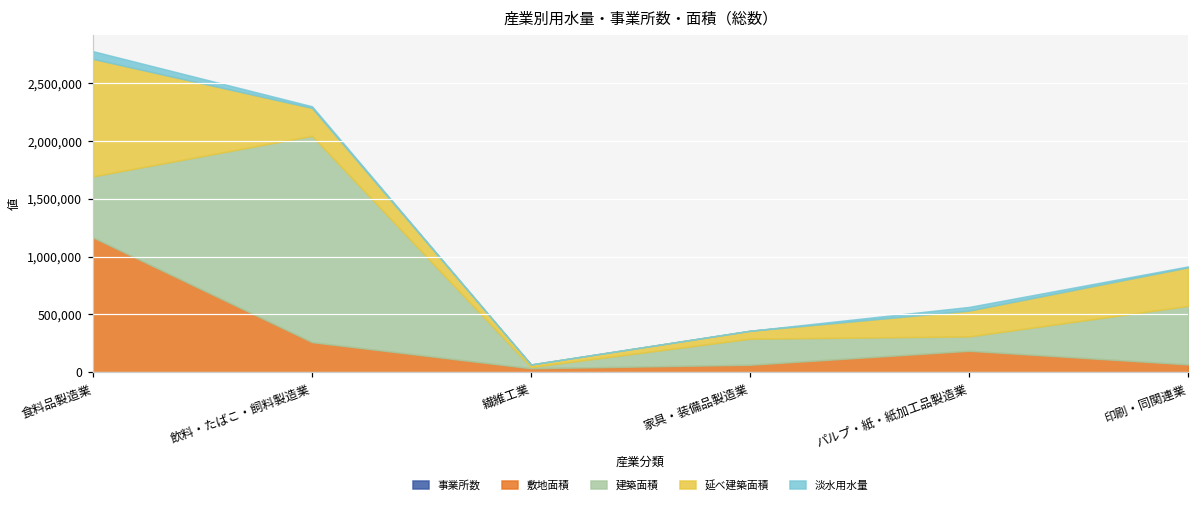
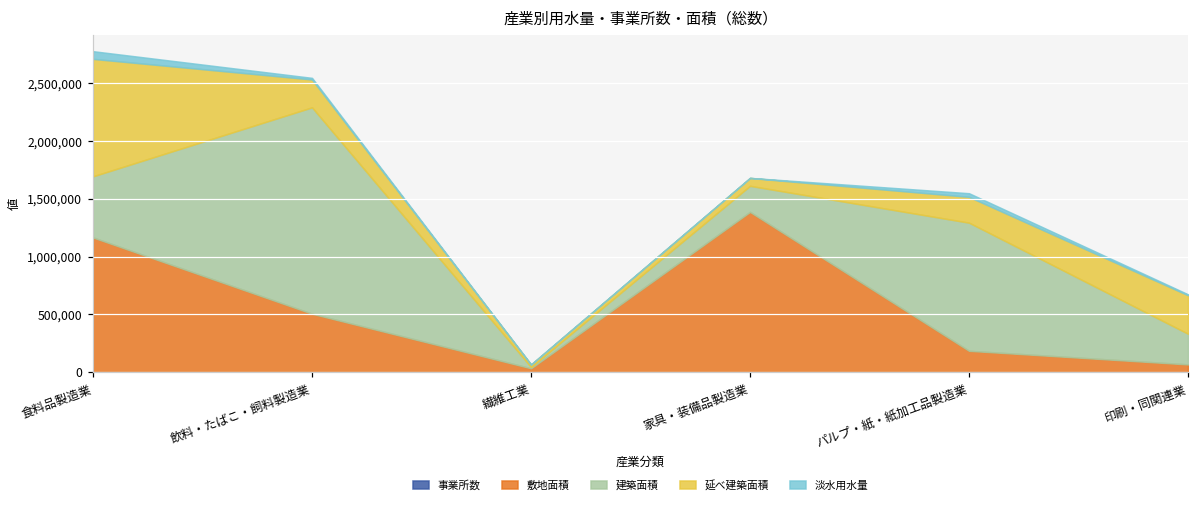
敷地面積, 飲料・たばこ・飼料製造業: 260,000 -> 510,000
敷地面積, 家具・装備品製造業: 70,000 -> 1,390,000
建築面積, パルプ・紙・紙加工品製造業: 120,000 -> 1,110,000
建築面積, 印刷・同関連業: 510,000 -> 270,000
